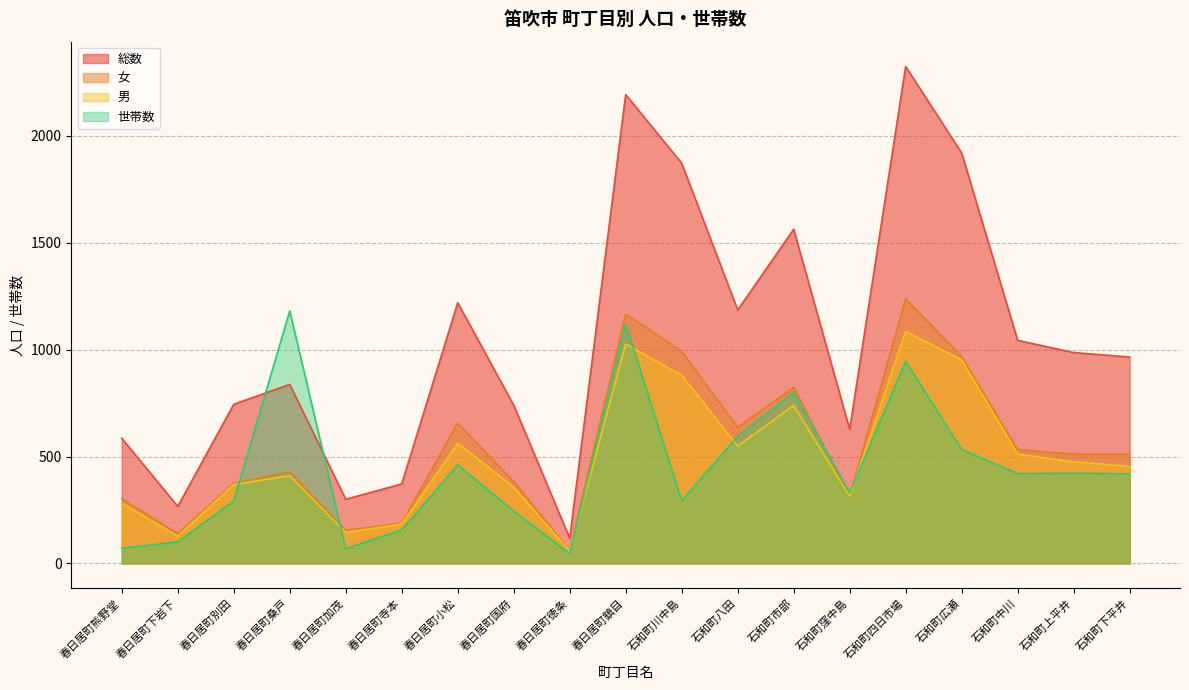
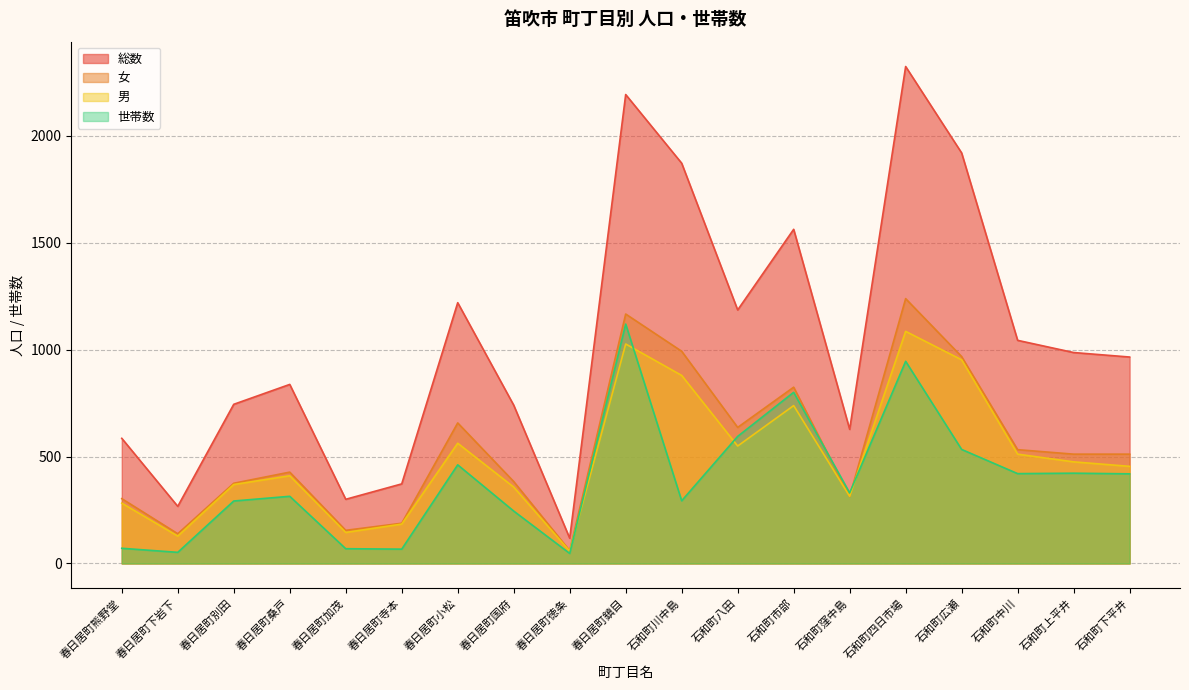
世帯数, 春日居町下岩下: 100 -> 50
世帯数, 春日居町桑戸: 1180 -> 310
世帯数, 春日居町寺本: 160 -> 70
